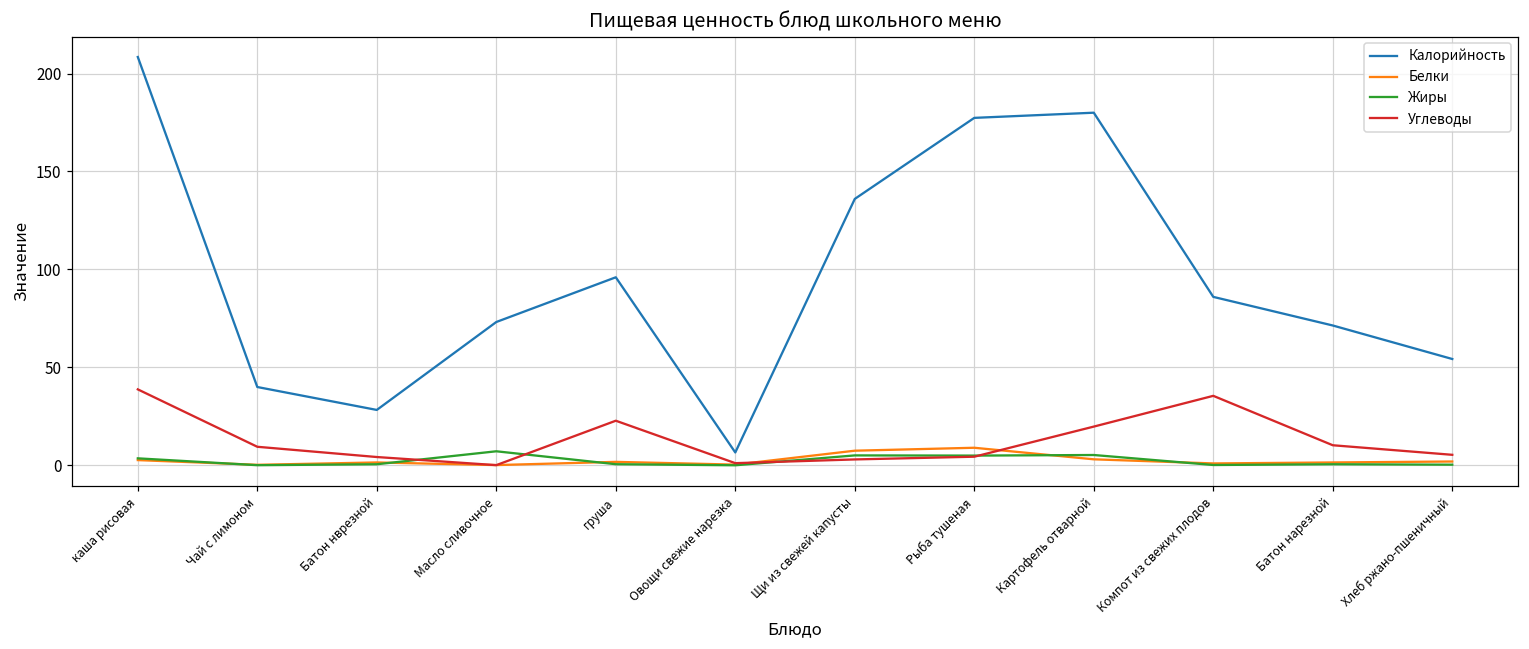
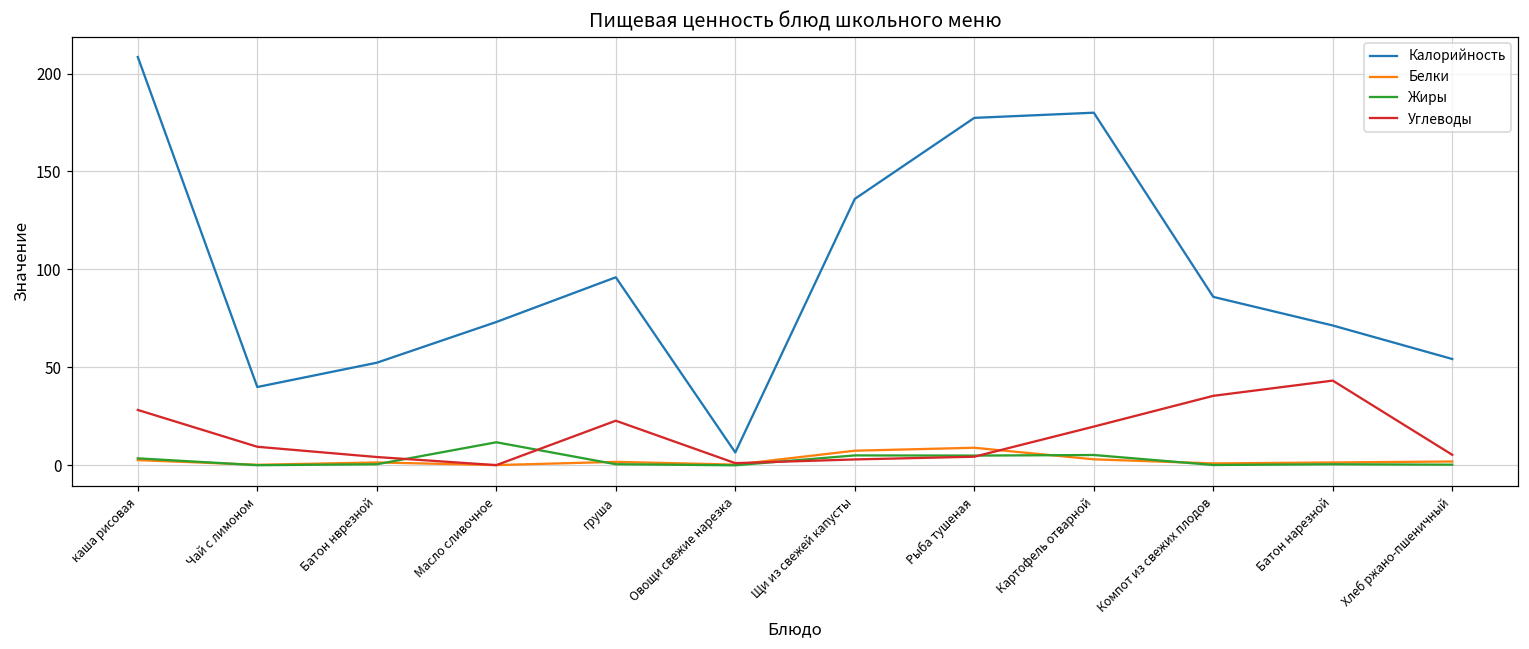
Углеводы, каша рисовая: 39 -> 28
Калорийность, Батон нврезной: 28 -> 52
Жиры, Масло сливочное: 7 -> 12
Углеводы, Батон нарезной: 10 -> 43
